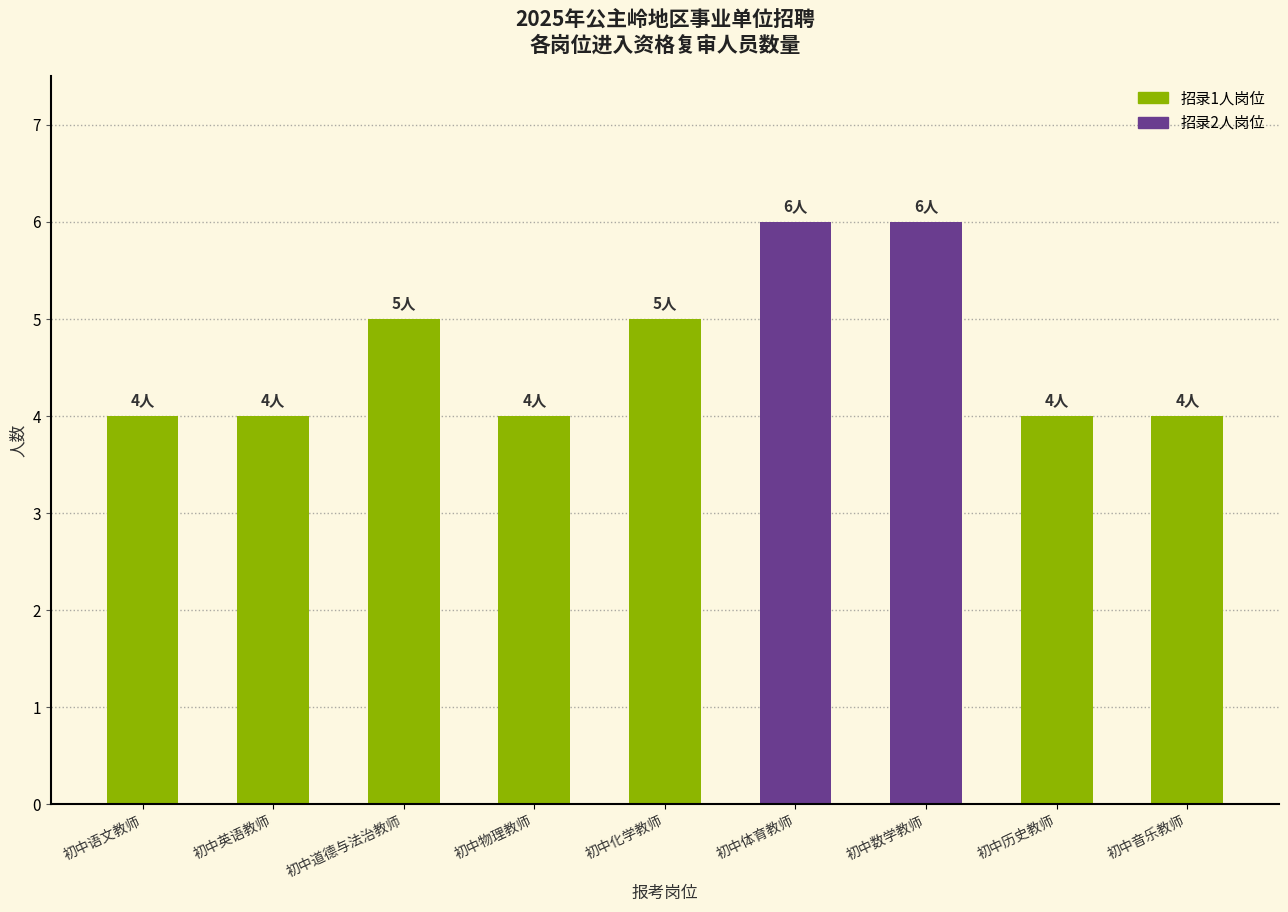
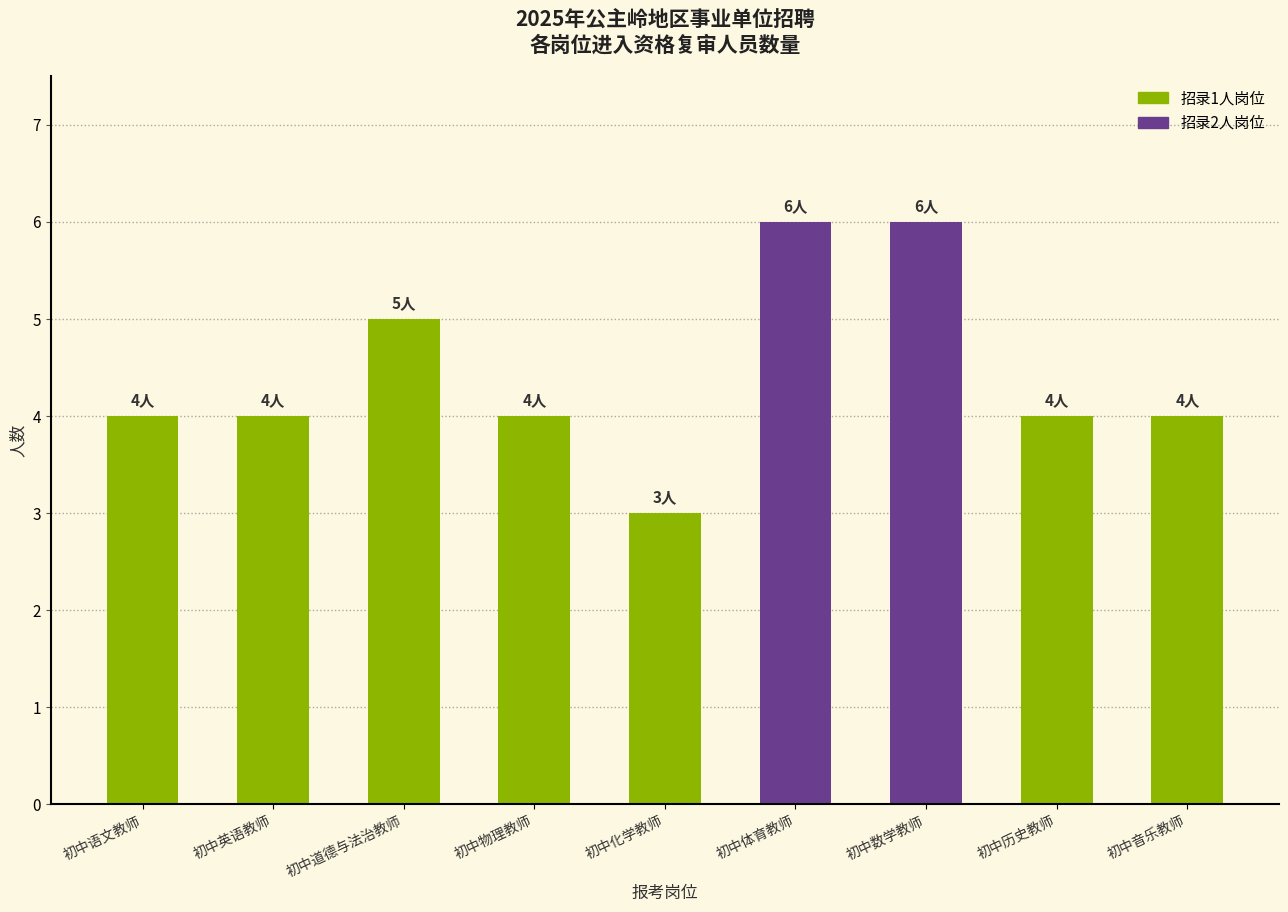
初中化学教师: 5人 -> 3人
